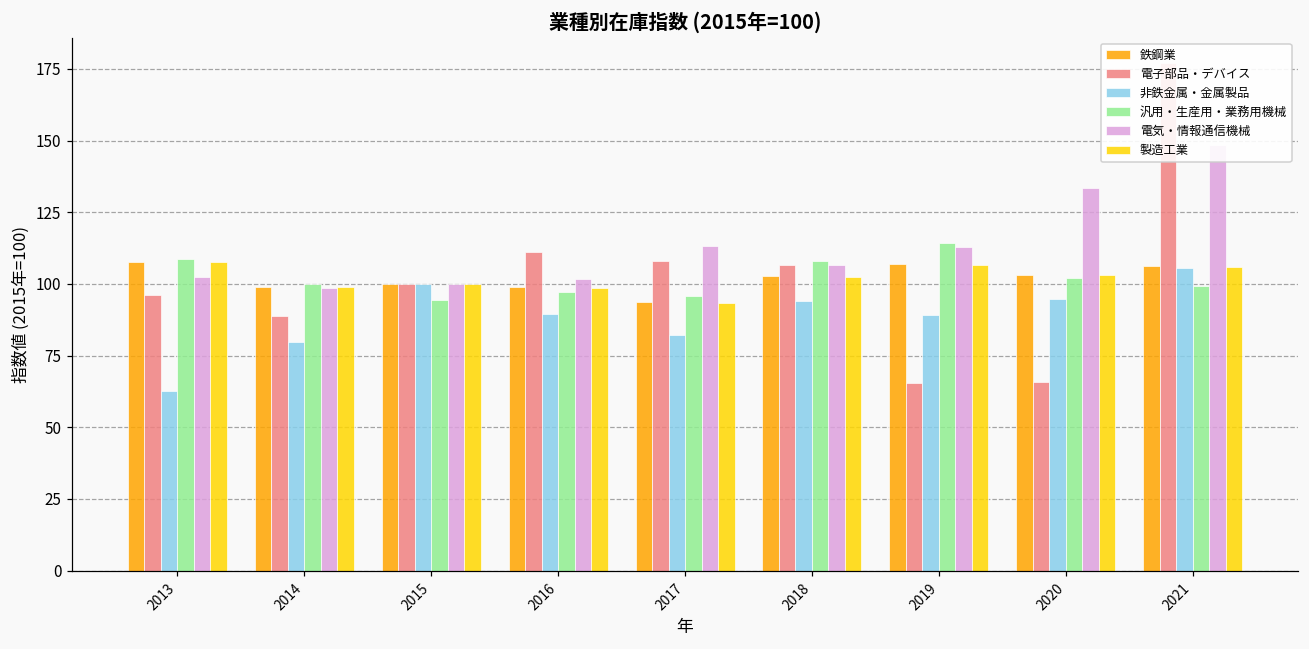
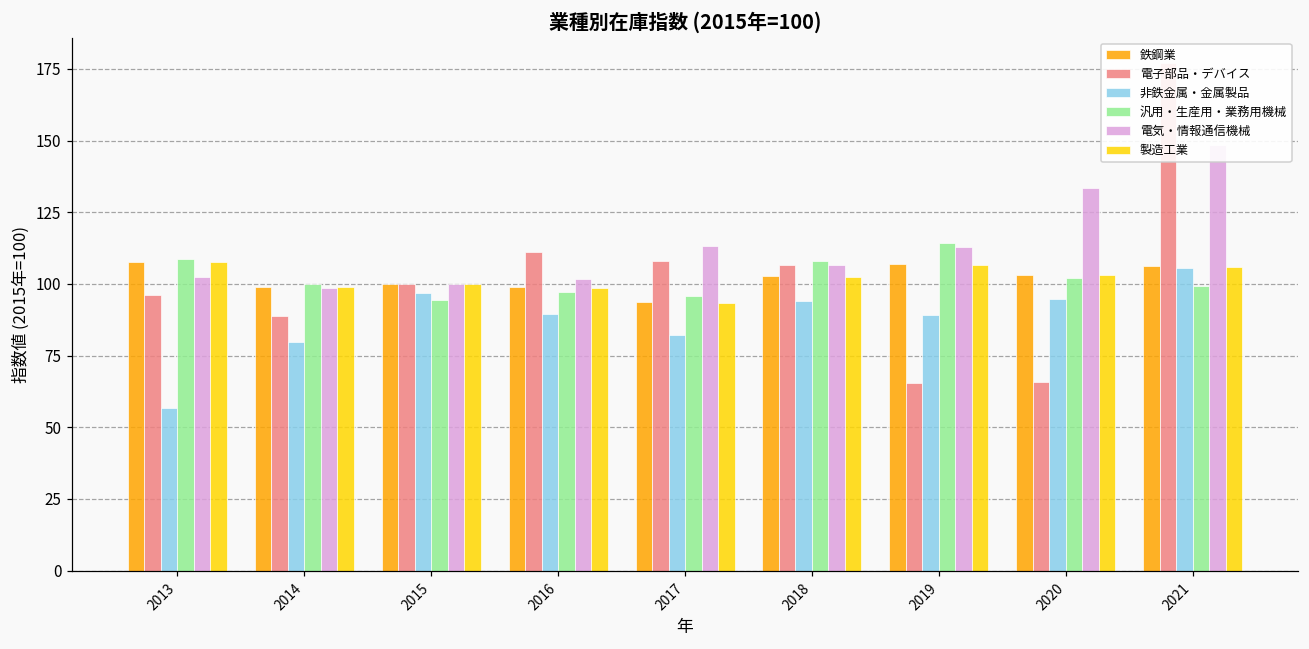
非鉄金属・金属製品, 2013: 63 -> 57
非鉄金属・金属製品, 2015: 100 -> 97
